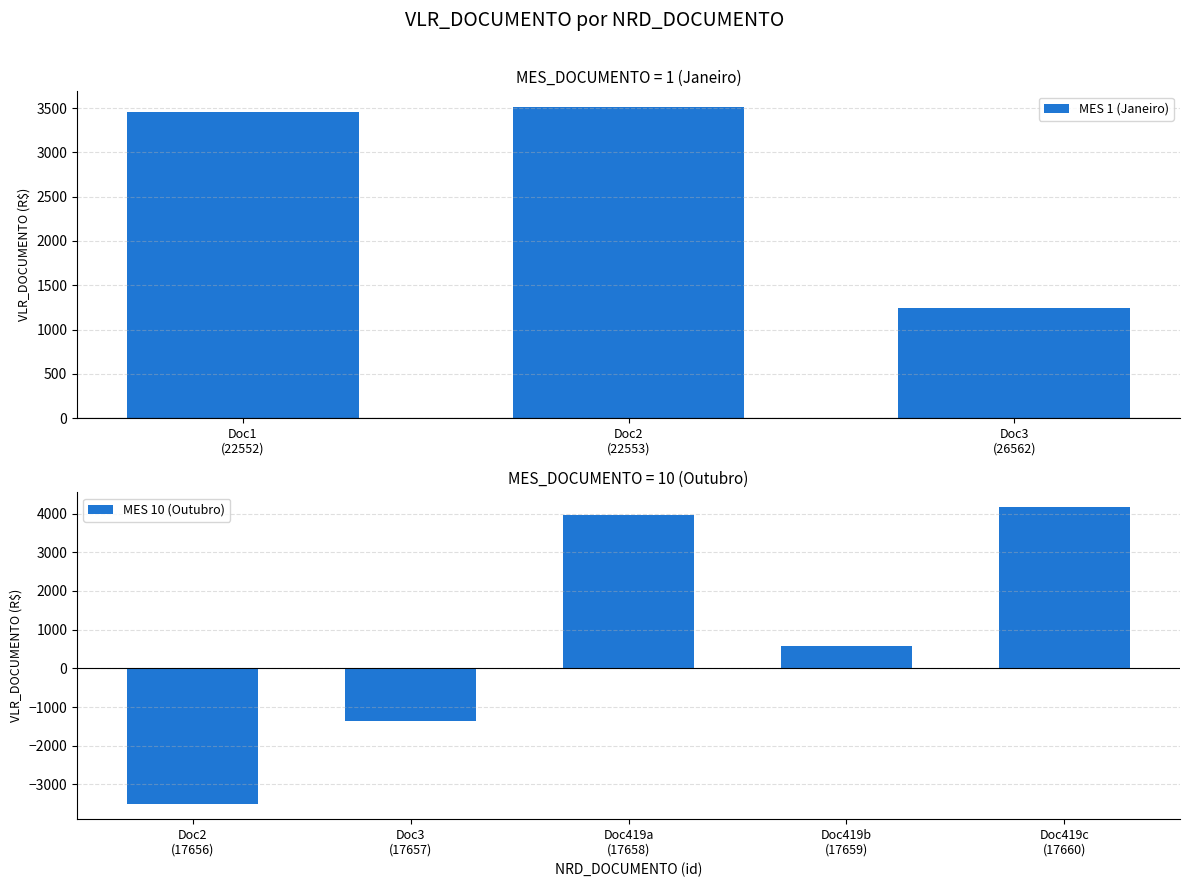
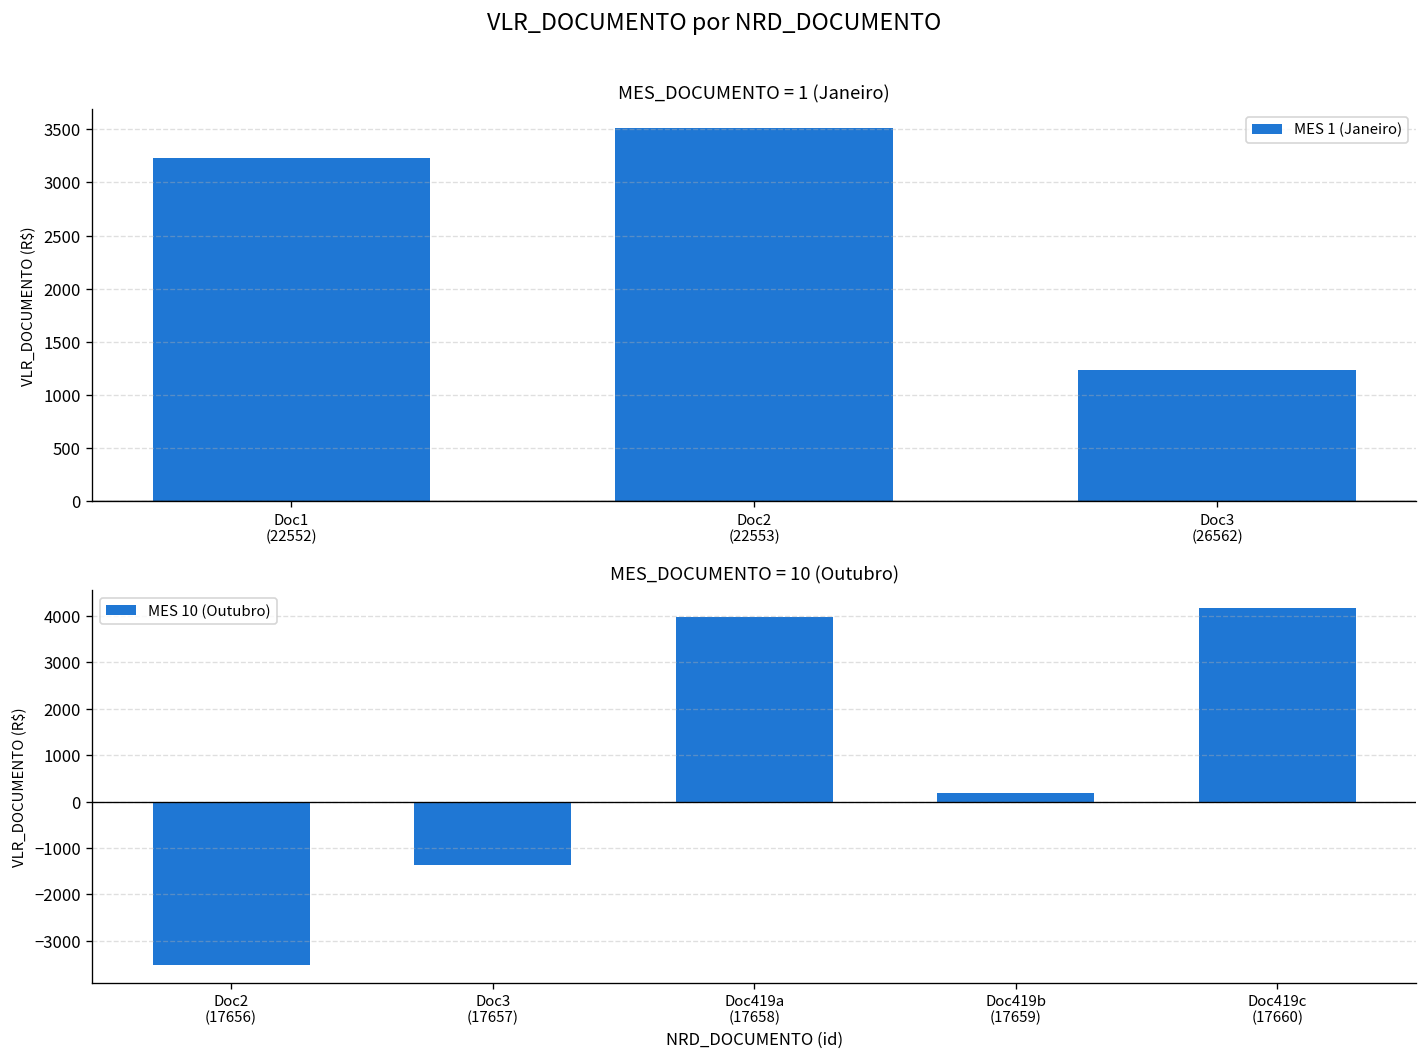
MES_DOCUMENTO = 1 (Janeiro), Doc1 (22552): 3500 -> 3200
MES_DOCUMENTO = 10 (Outubro), Doc419b (17659): 600 -> 200
